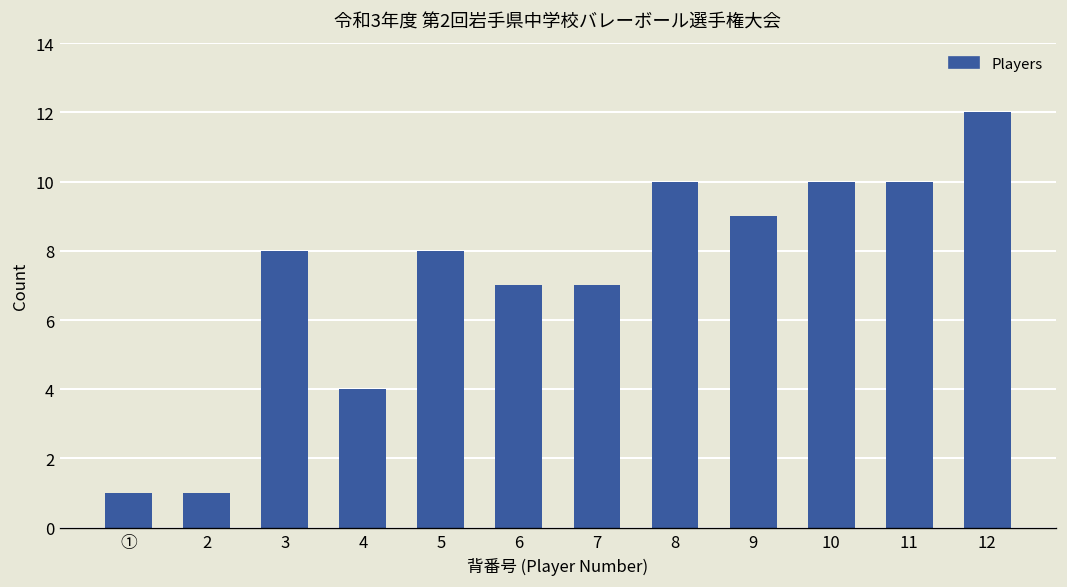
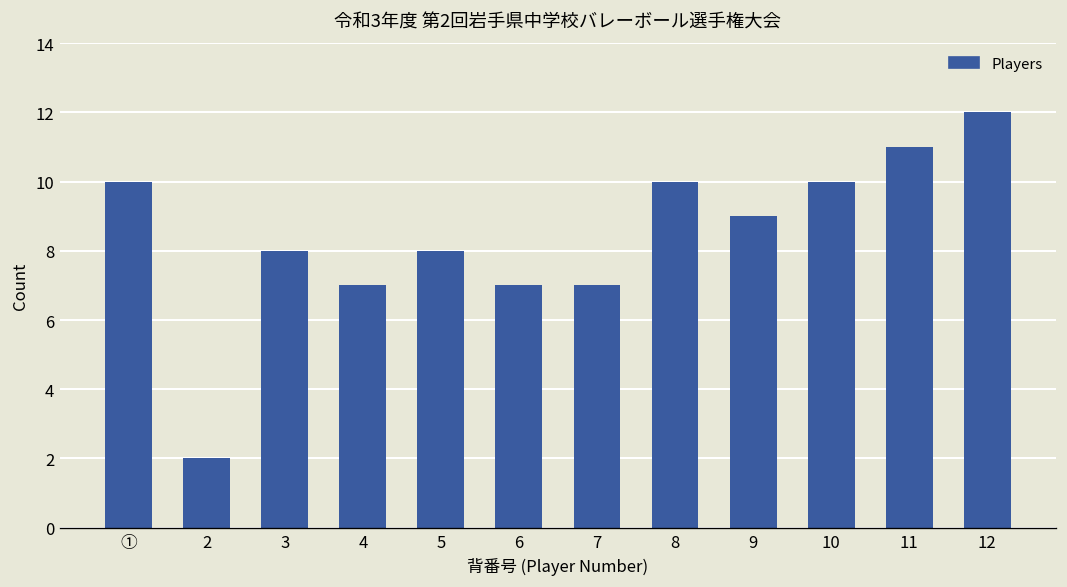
①: 1 -> 10
2: 1 -> 2
4: 4 -> 7
11: 10 -> 11
